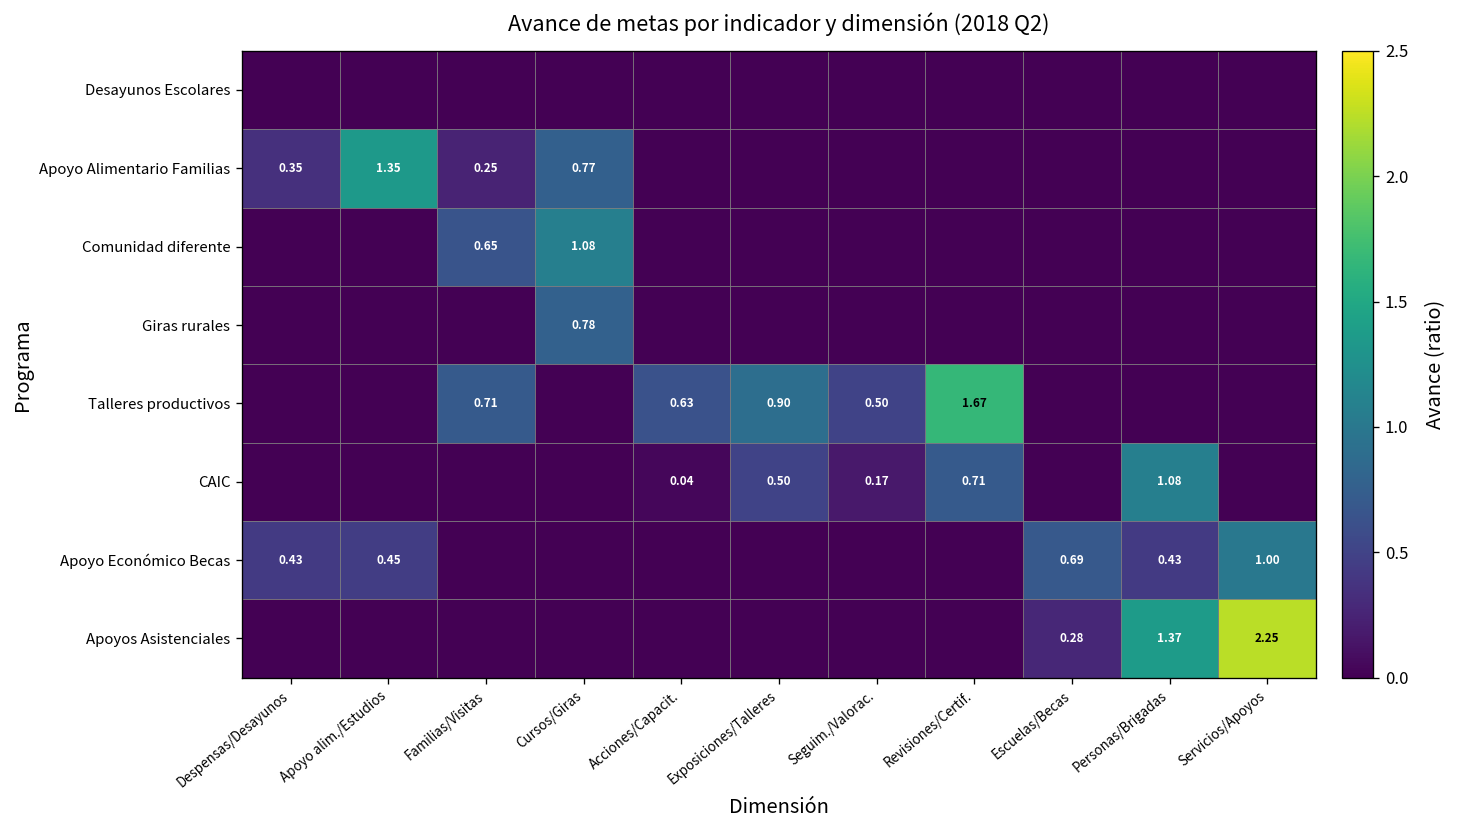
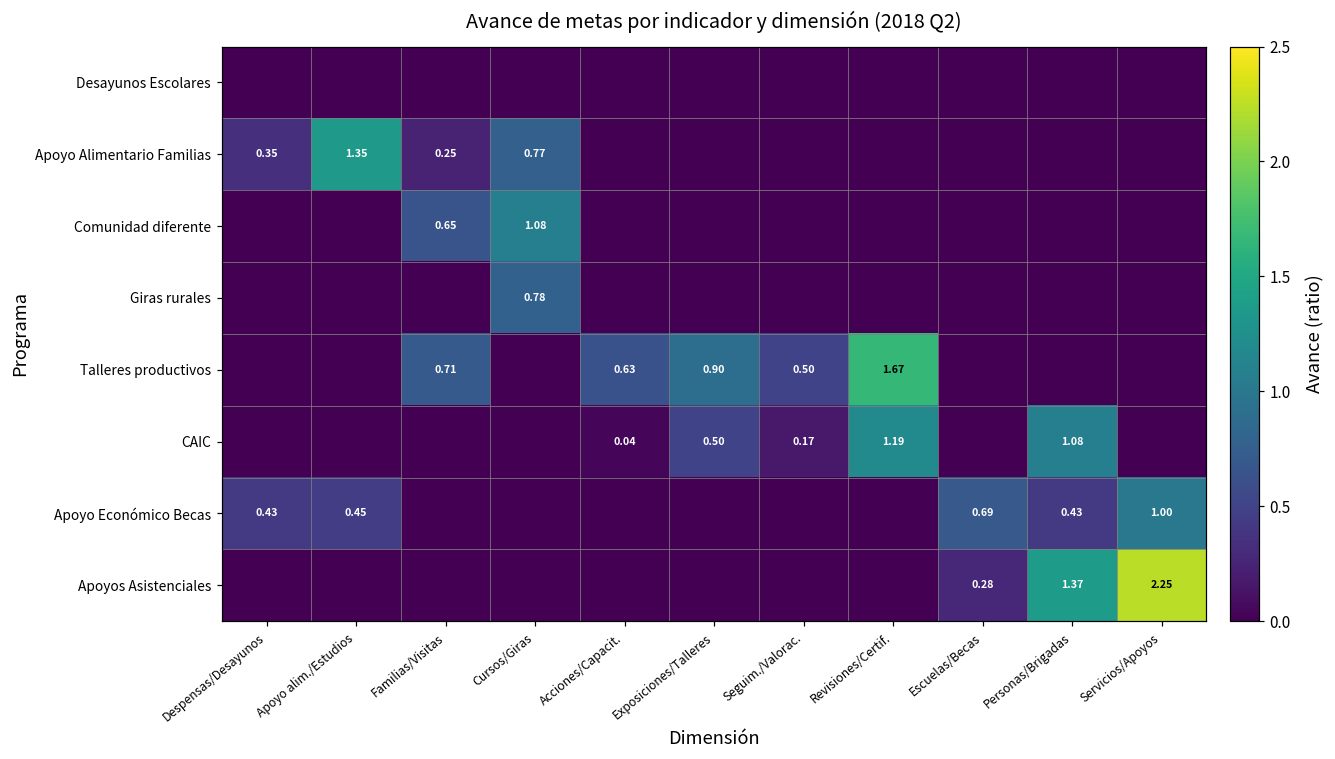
CAIC, Revisiones/Certif.: 0.71 -> 1.19
